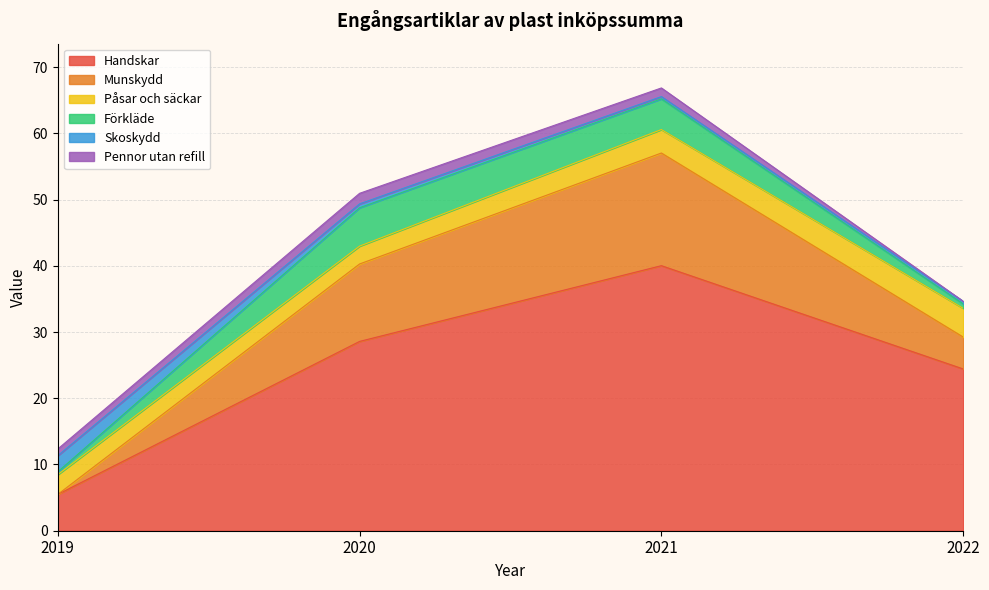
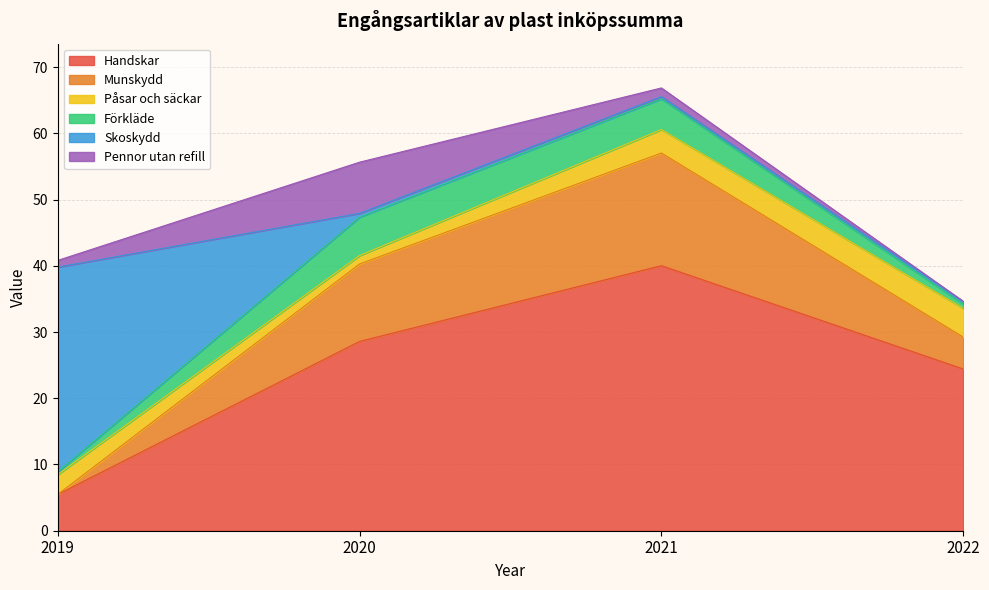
Skoskydd, 2019: 2 -> 31
Påsar och säckar, 2020: 3 -> 1
Pennor utan refill, 2020: 2 -> 8
